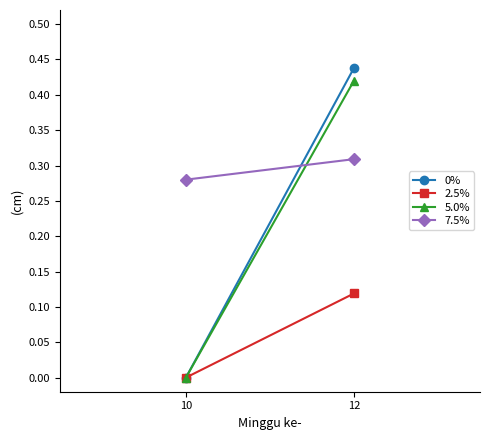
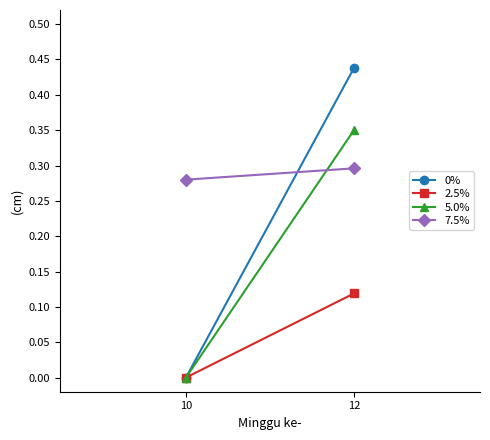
5.0%, 12: 0.42 -> 0.35
7.5%, 12: 0.31 -> 0.30
